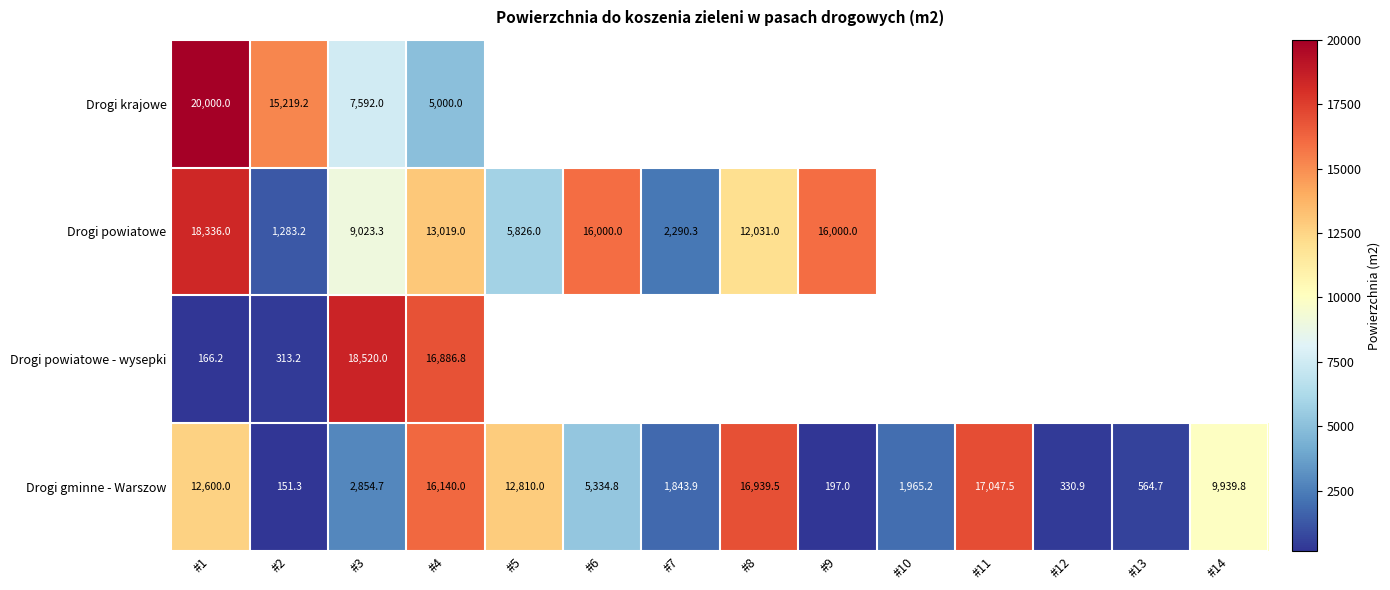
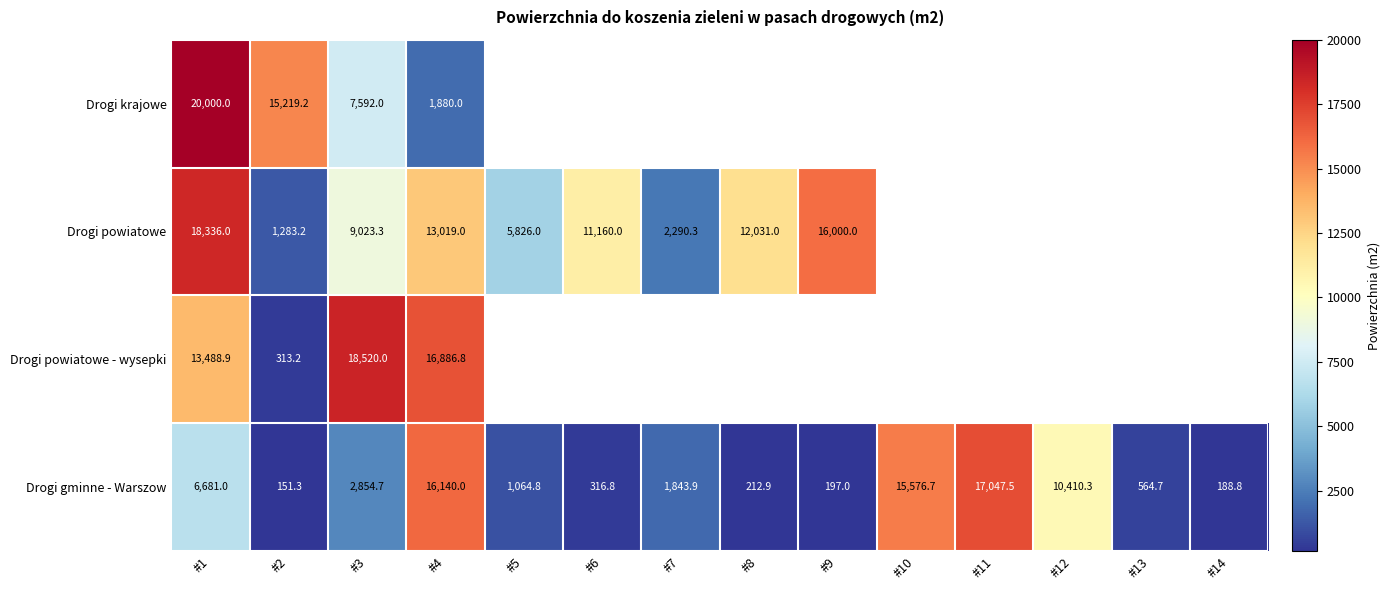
Drogi krajowe, #4: 5,000.0 -> 1,880.0
Drogi powiatowe, #6: 16,000.0 -> 11,160.0
Drogi powiatowe - wysepki, #1: 166.2 -> 13,488.9
Drogi gminne - Warszow, #1: 12,600.0 -> 6,681.0
Drogi gminne - Warszow, #5: 12,810.0 -> 1,064.8
Drogi gminne - Warszow, #6: 5,334.8 -> 316.8
Drogi gminne - Warszow, #8: 16,939.5 -> 212.9
Drogi gminne - Warszow, #10: 1,965.2 -> 15,576.7
Drogi gminne - Warszow, #12: 330.9 -> 10,410.3
Drogi gminne - Warszow, #14: 9,939.8 -> 188.8
